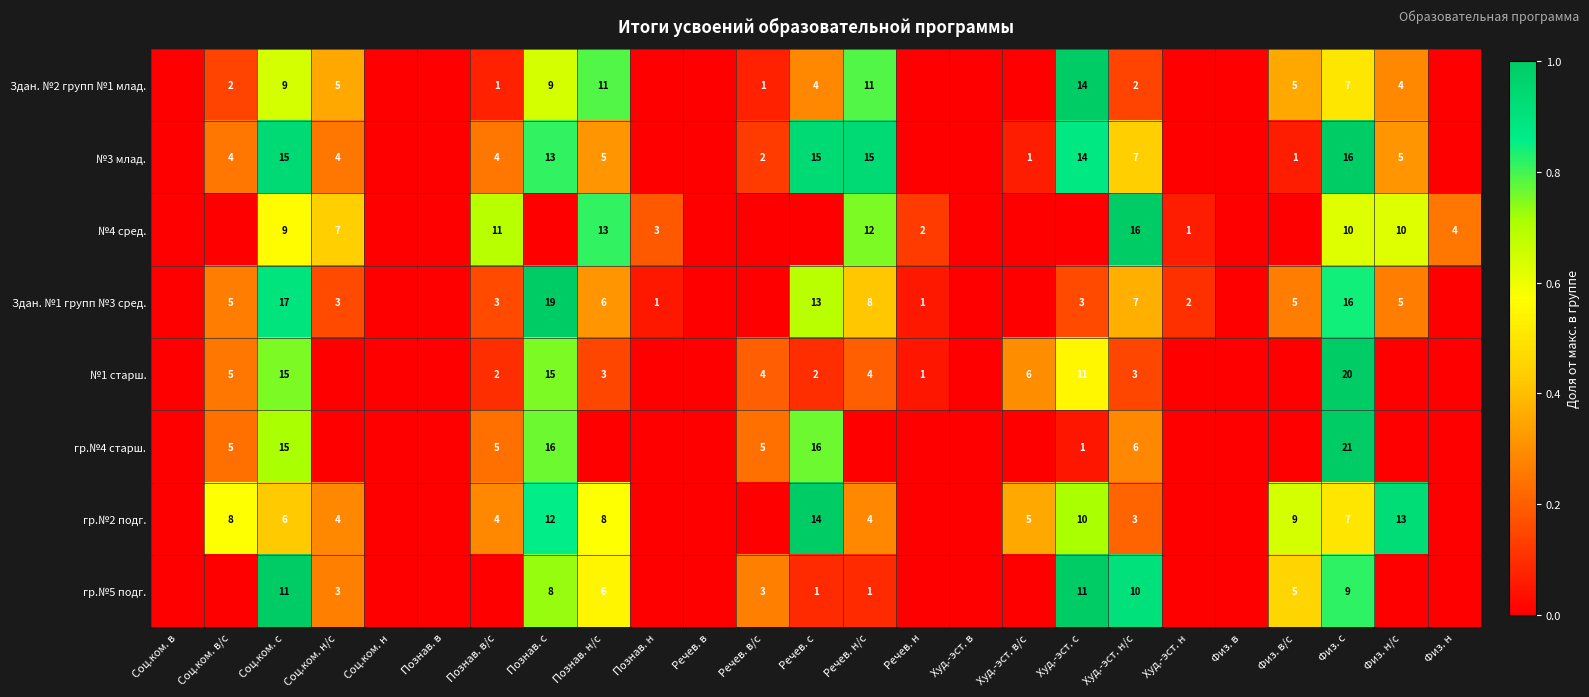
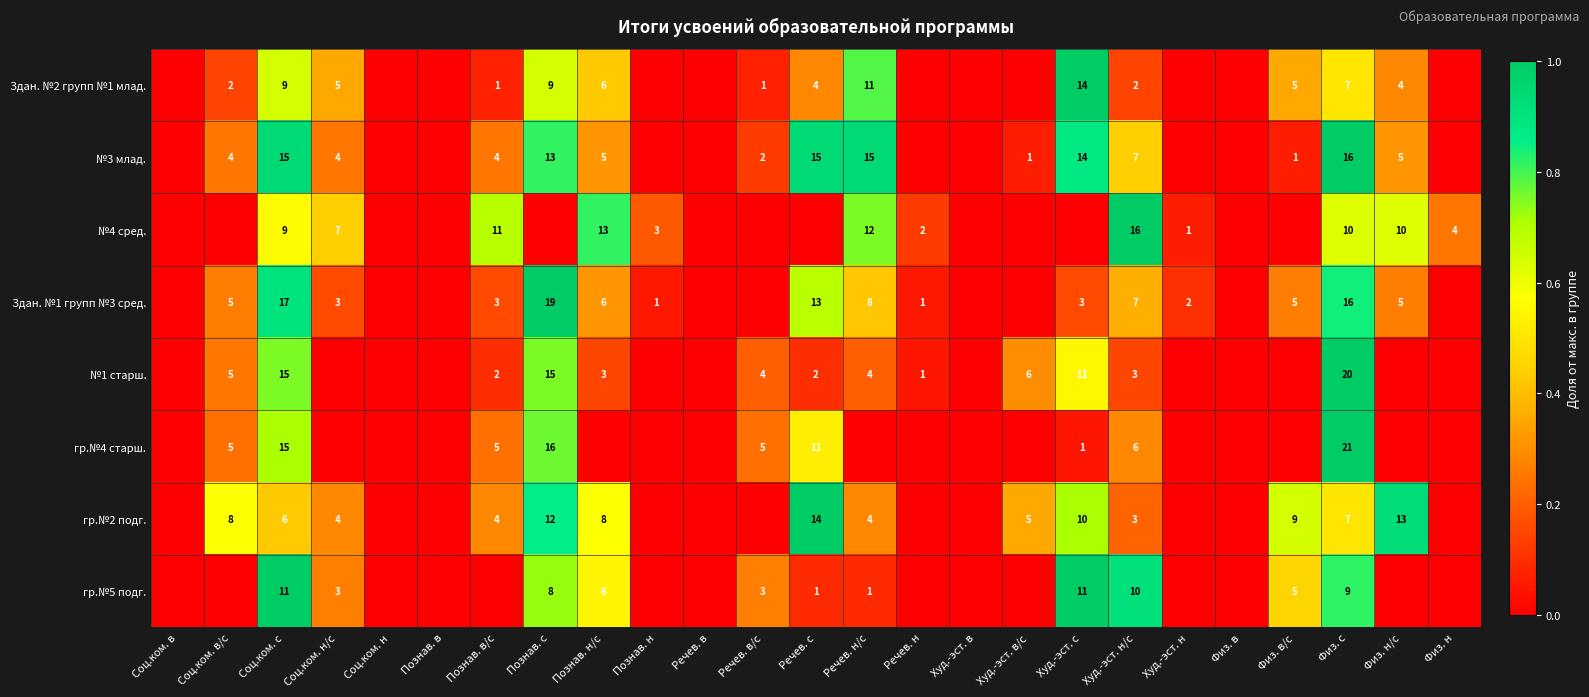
Здан. №2 групп №1 млад., Познав. н/с: 11 -> 6
гр.№4 старш., Речев. с: 16 -> 11
